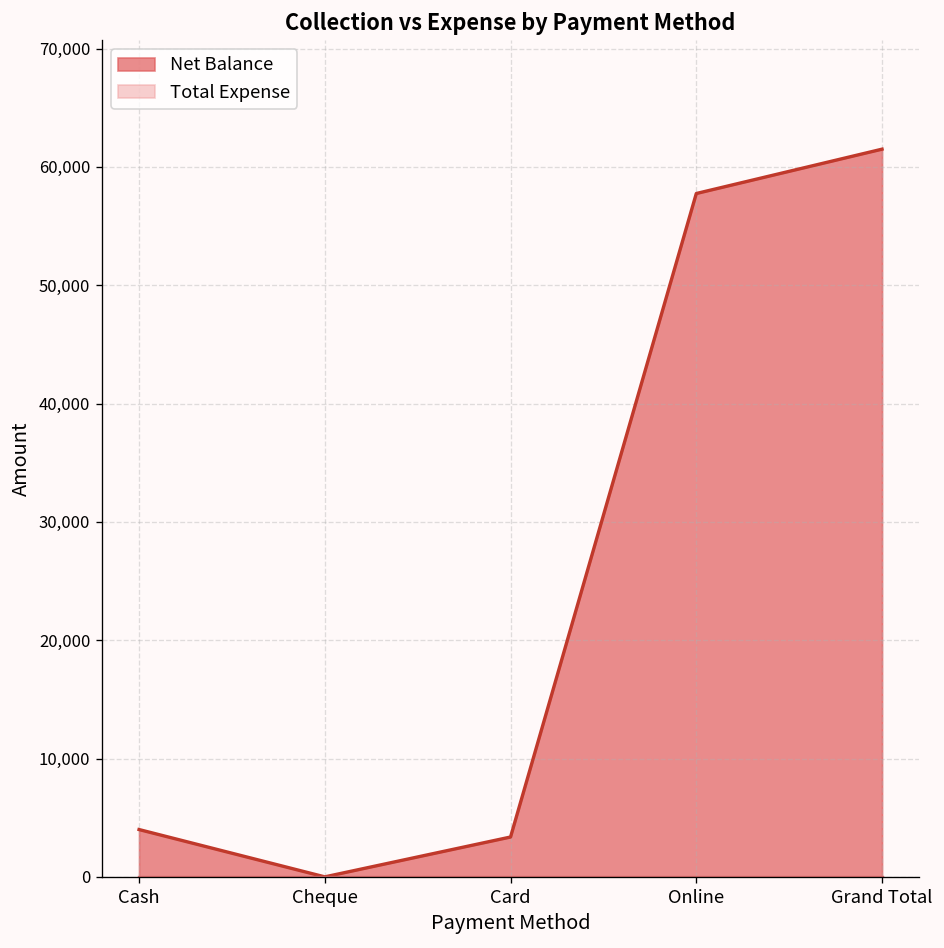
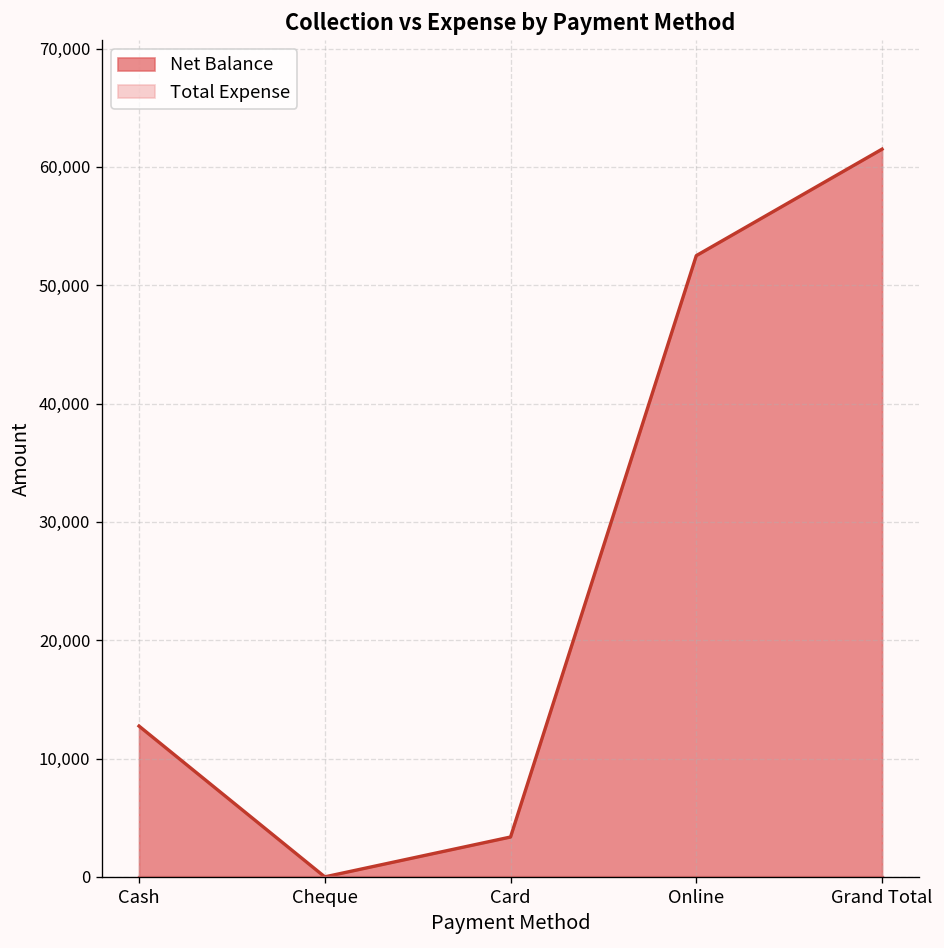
Net Balance, Cash: 4,000 -> 13,000
Net Balance, Online: 58,000 -> 53,000
